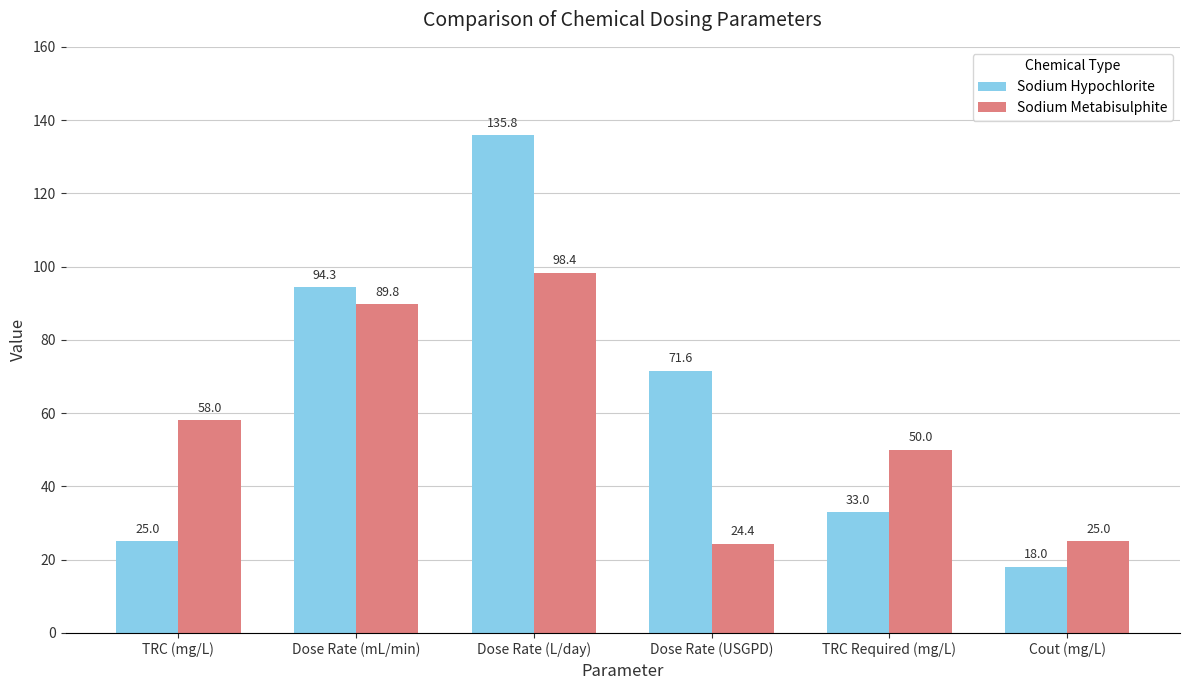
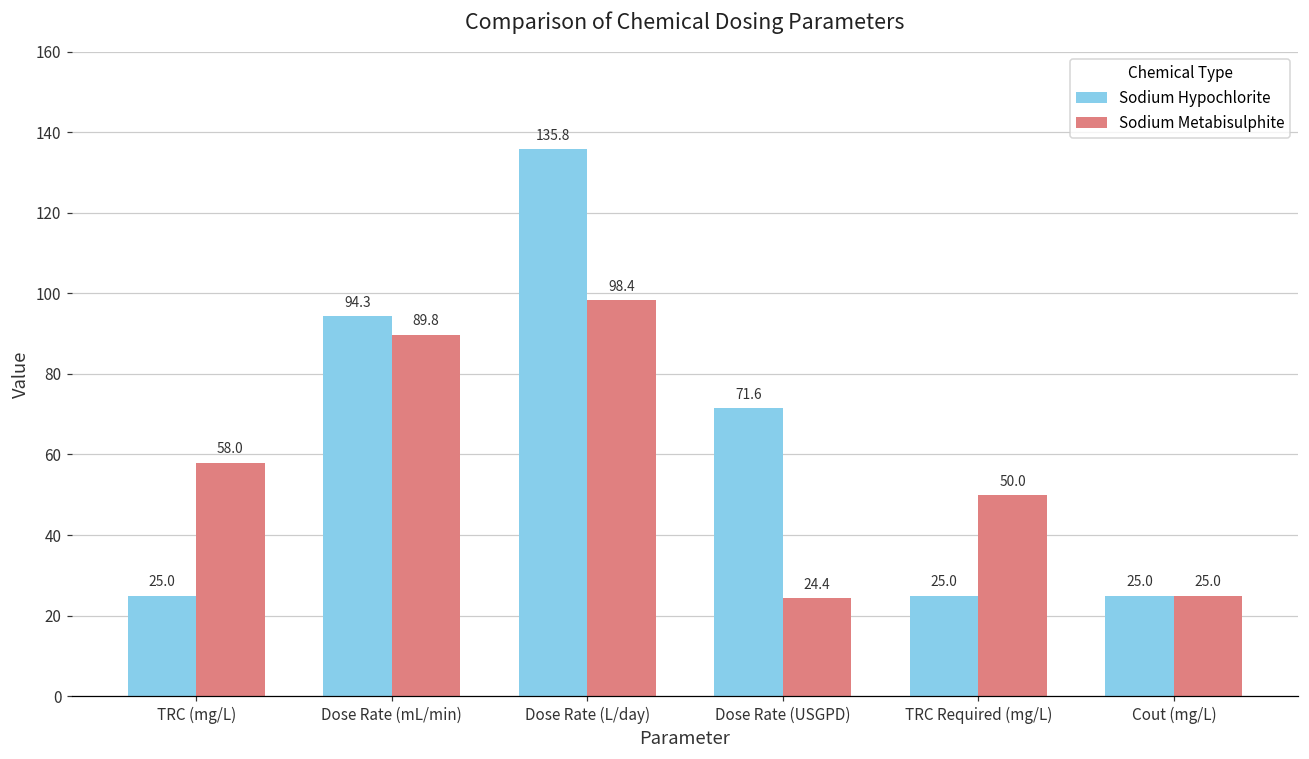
Sodium Hypochlorite, TRC Required (mg/L): 33.0 -> 25.0
Sodium Hypochlorite, Cout (mg/L): 18.0 -> 25.0
